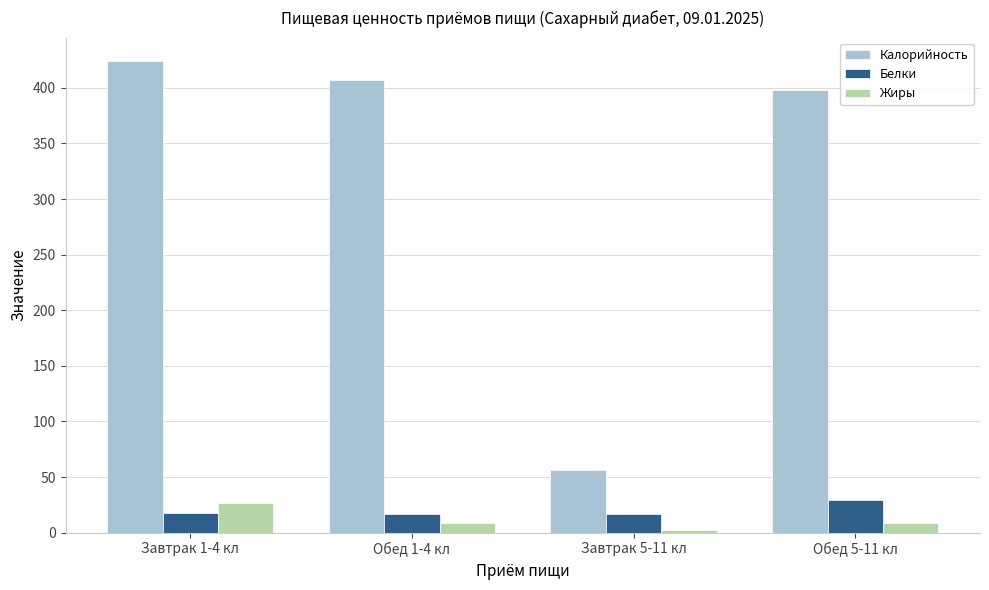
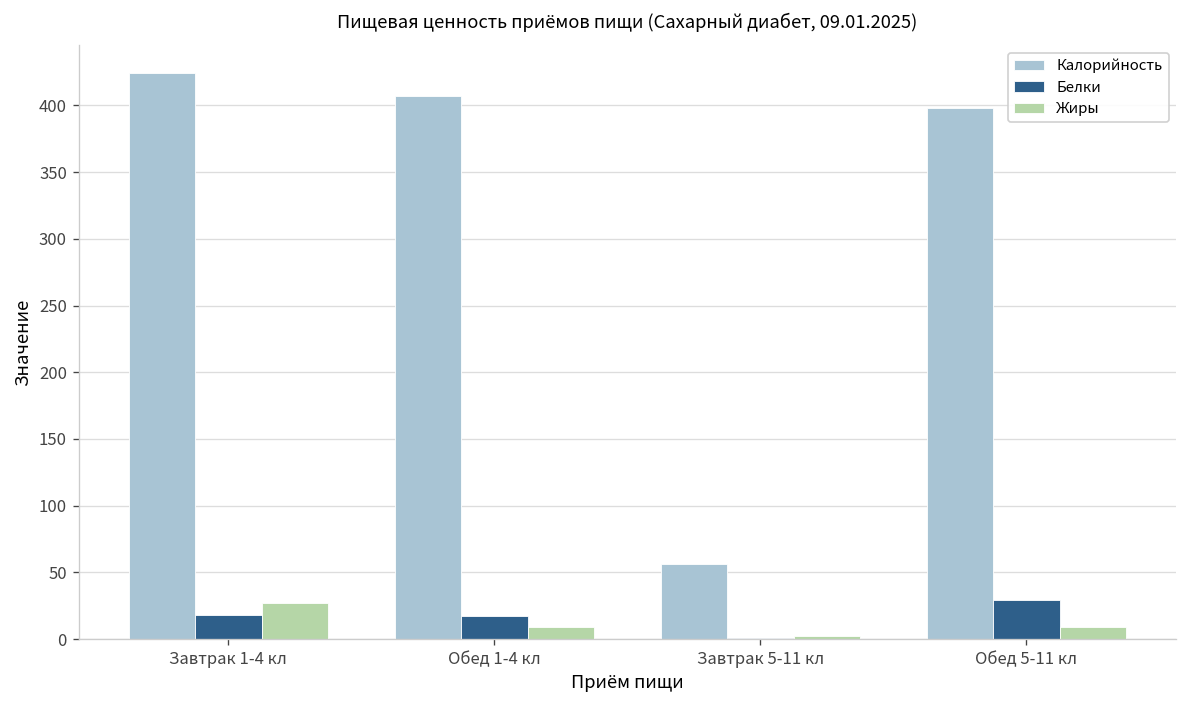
Белки, Завтрак 5-11 кл: 17 -> 1
